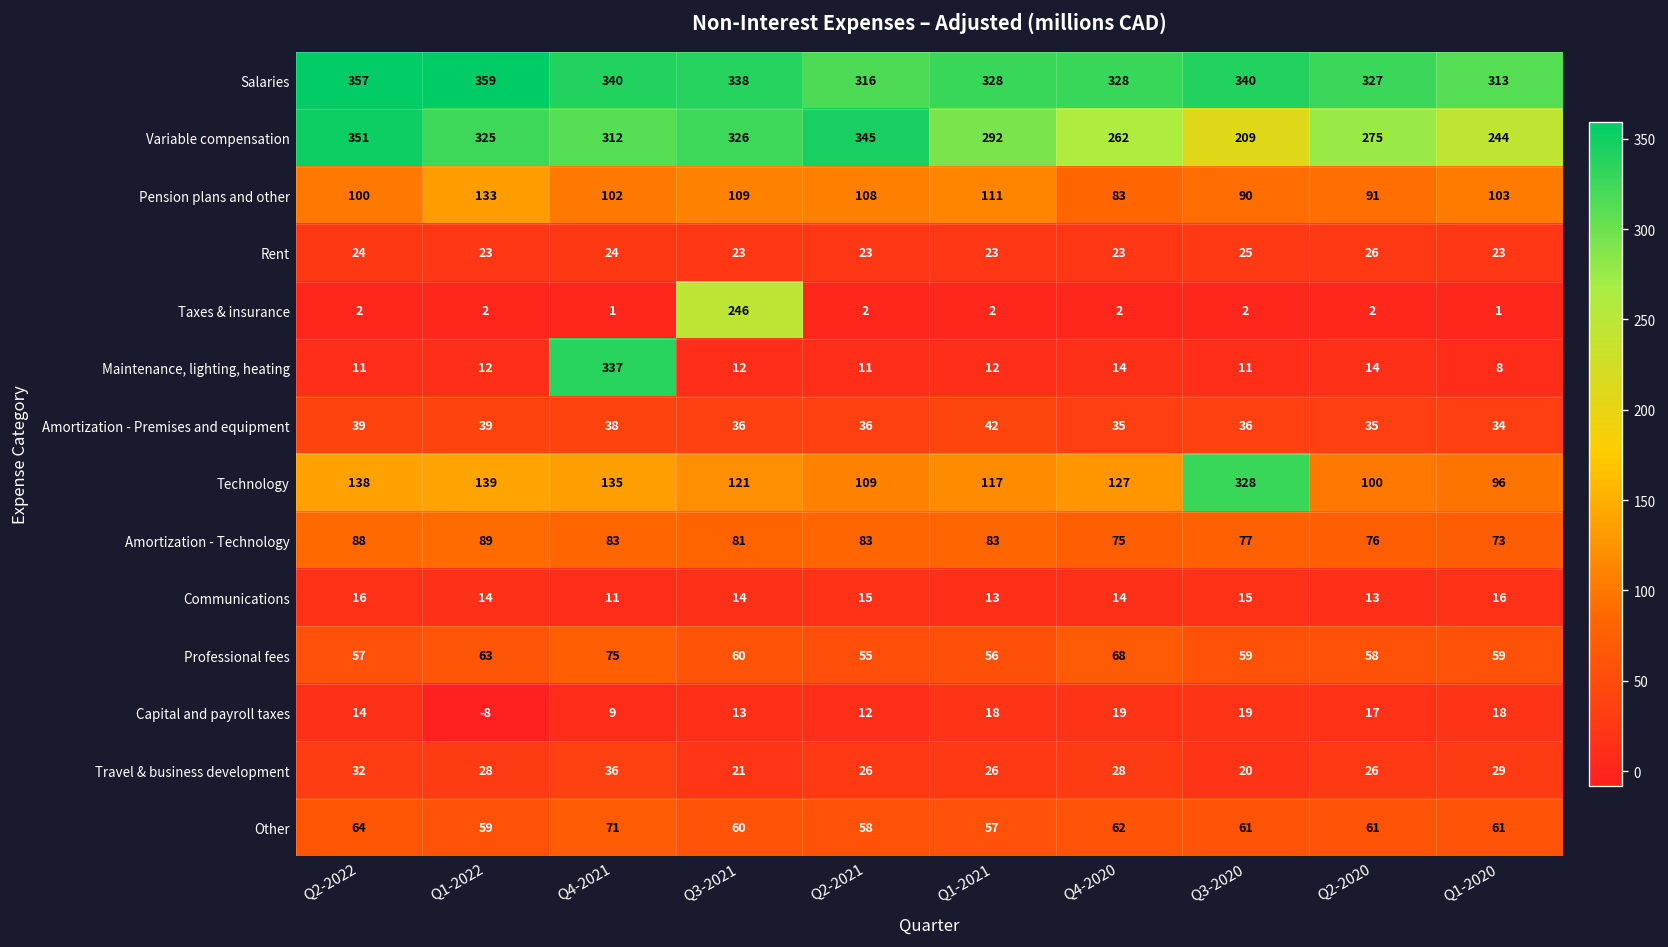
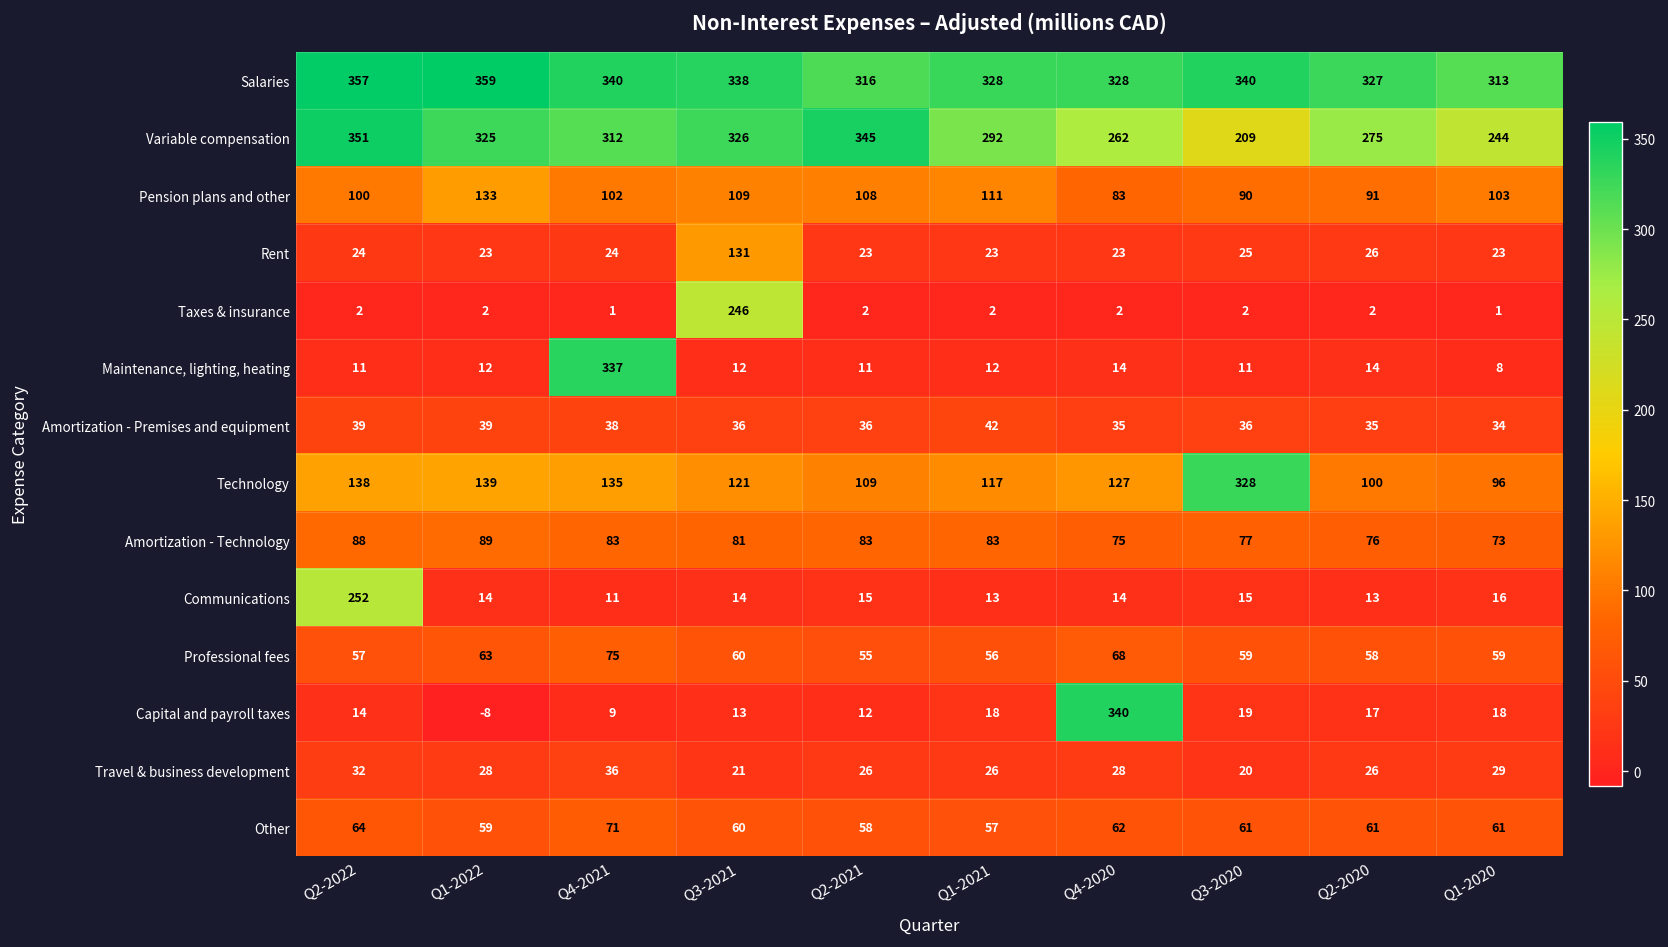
Rent, Q3-2021: 23 -> 131
Communications, Q2-2022: 16 -> 252
Capital and payroll taxes, Q4-2020: 19 -> 340
